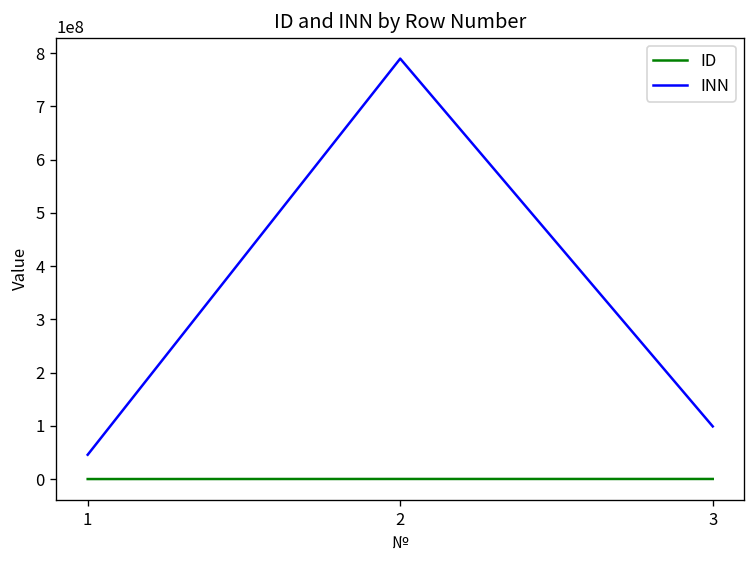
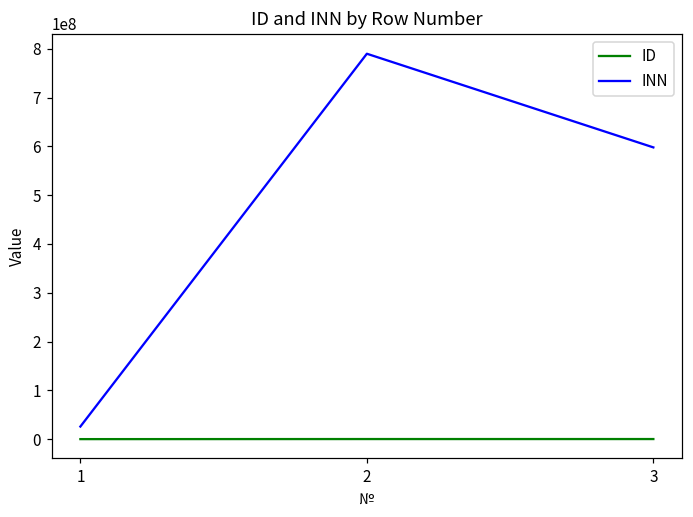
INN, 1: 50000000 -> 30000000
INN, 3: 100000000 -> 600000000
